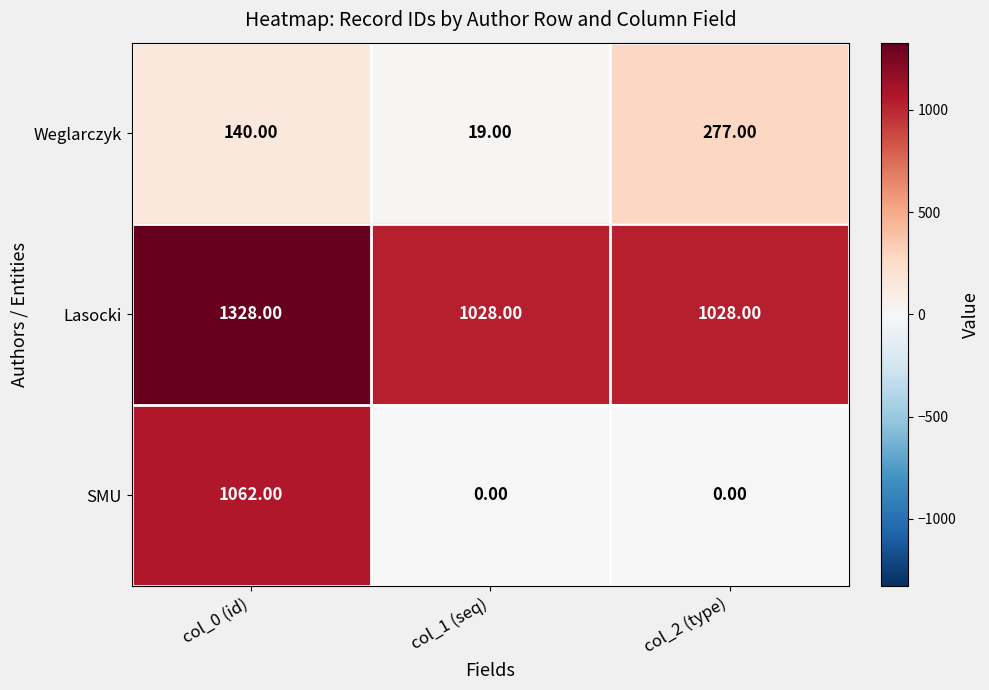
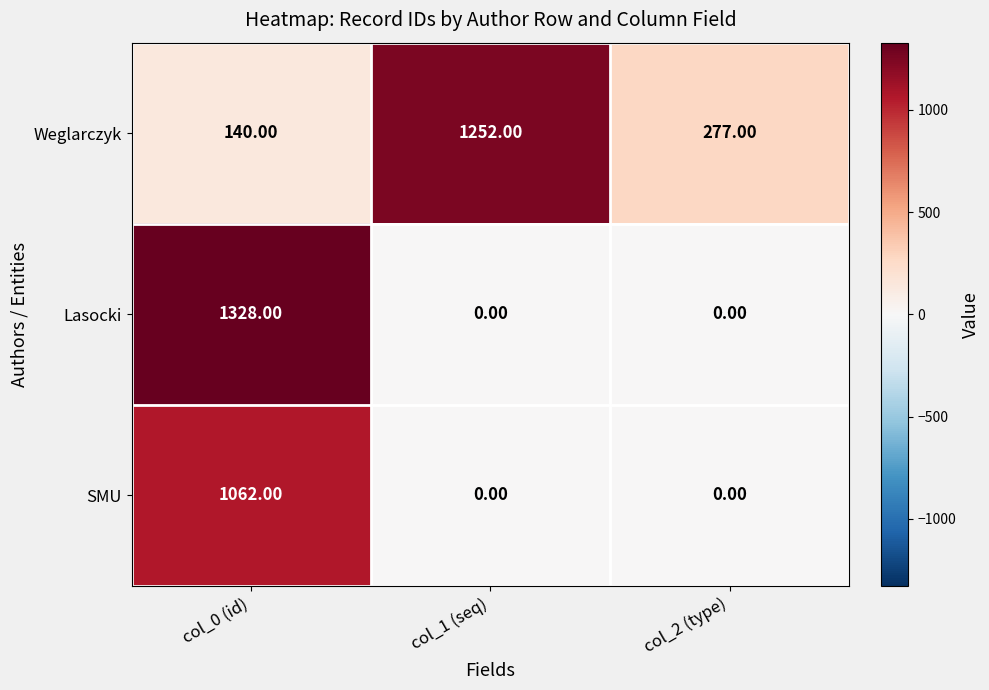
Weglarczyk, col_1 (seq): 19.00 -> 1252.00
Lasocki, col_1 (seq): 1028.00 -> 0.00
Lasocki, col_2 (type): 1028.00 -> 0.00
